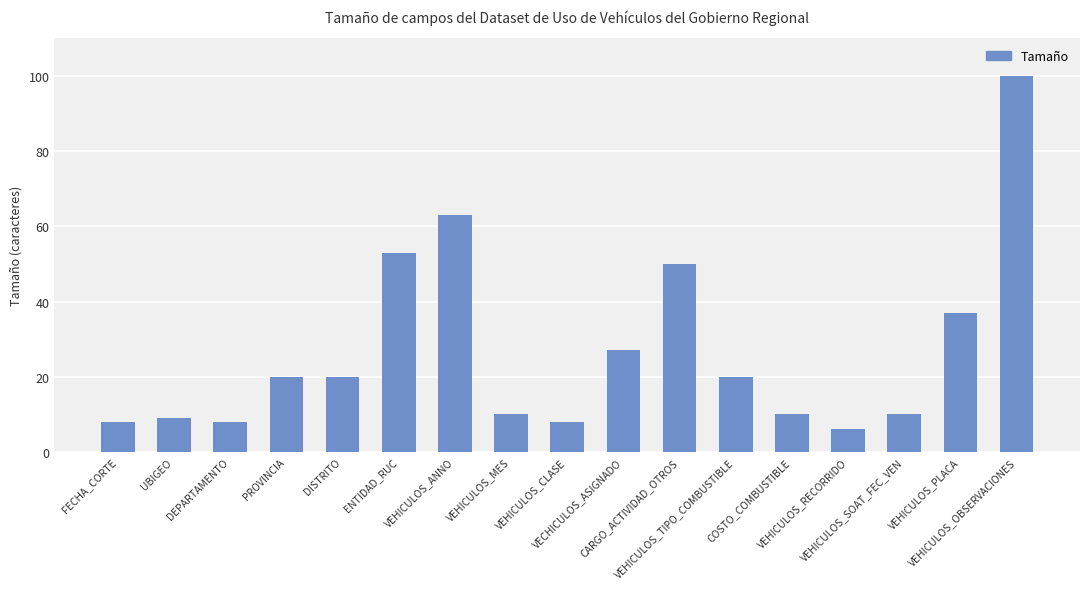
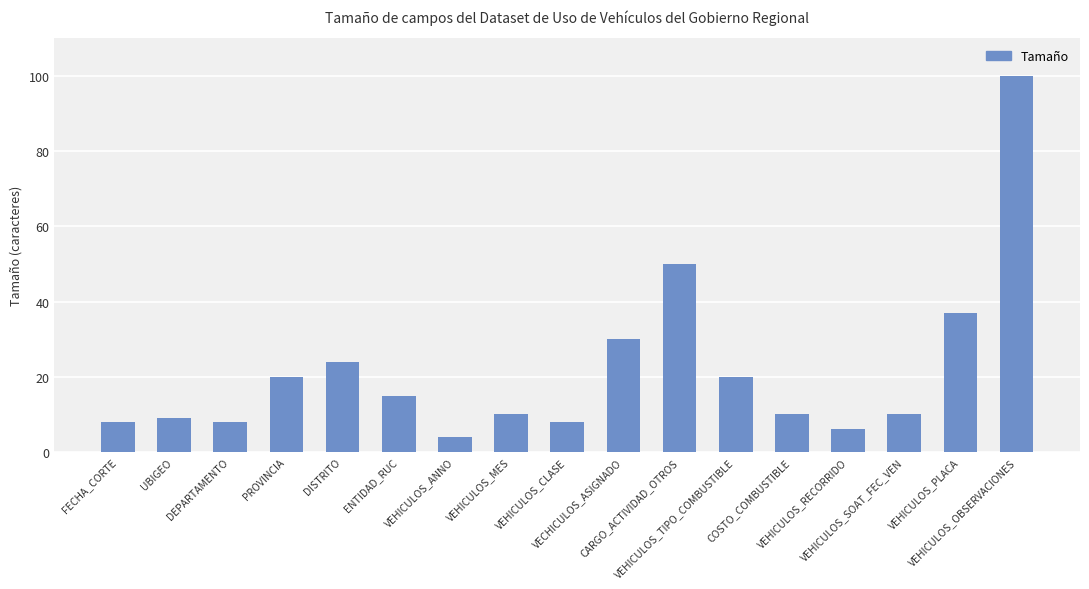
DISTRITO: 20 -> 24
ENTIDAD_RUC: 53 -> 15
VEHICULOS_ANNO: 63 -> 4
VECHICULOS_ASIGNADO: 27 -> 30
